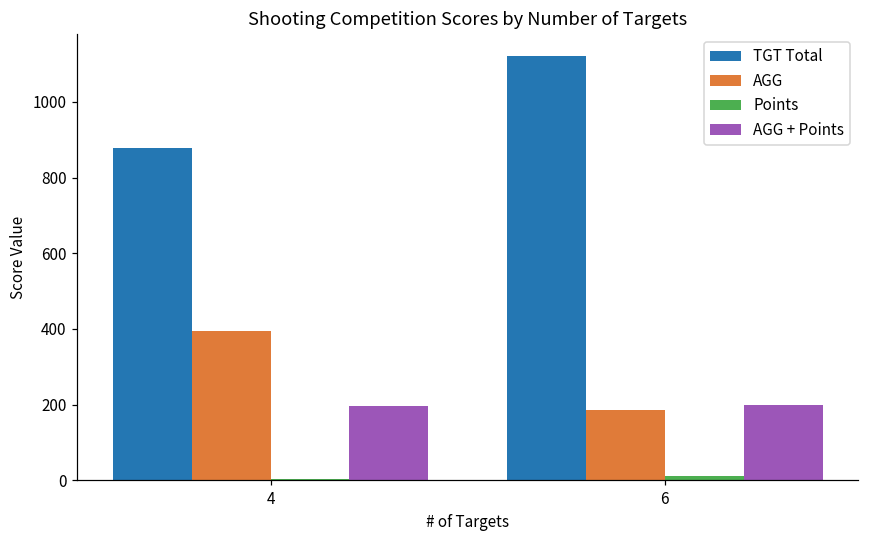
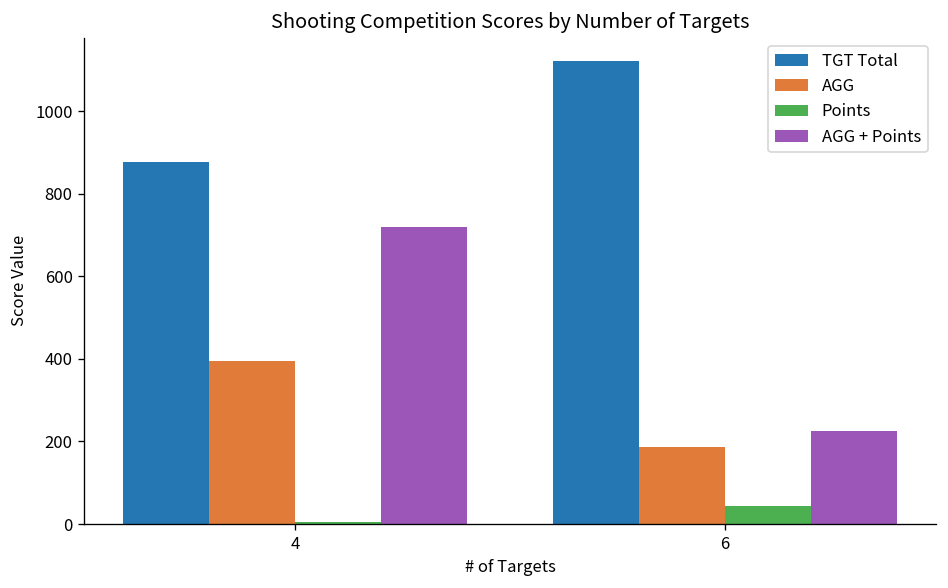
AGG + Points, 4: 200 -> 720
Points, 6: 10 -> 40
AGG + Points, 6: 200 -> 230
